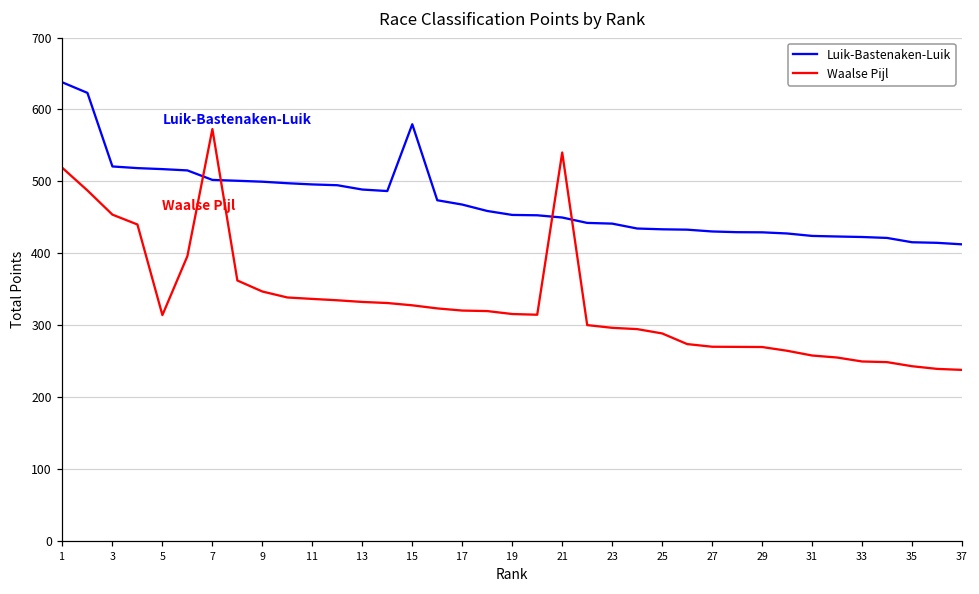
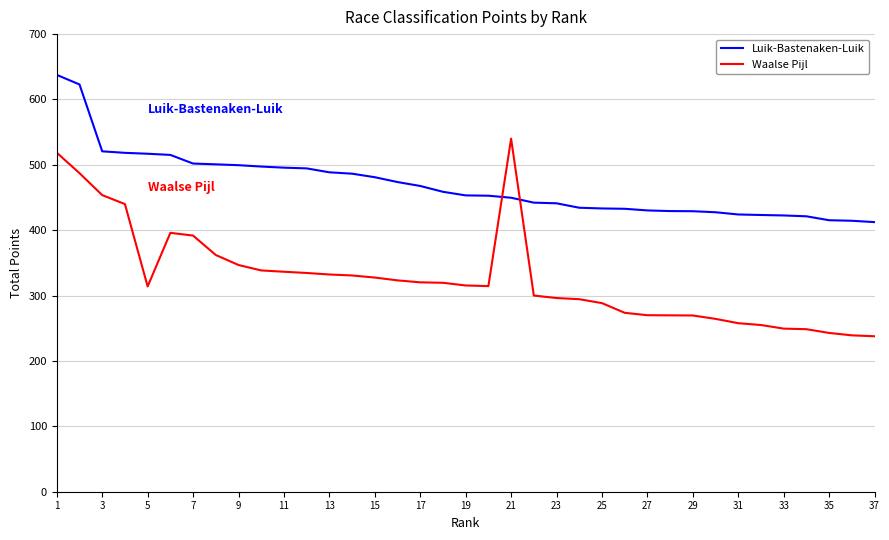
Waalse Pijl, 7: 570 -> 390
Luik-Bastenaken-Luik, 15: 580 -> 480
